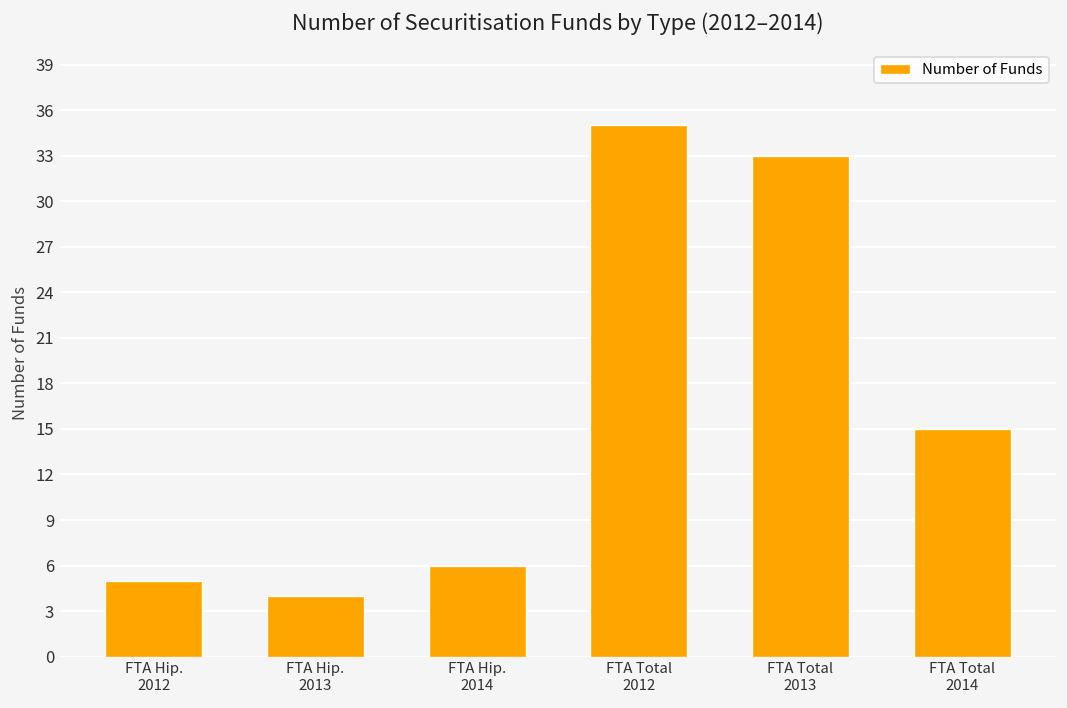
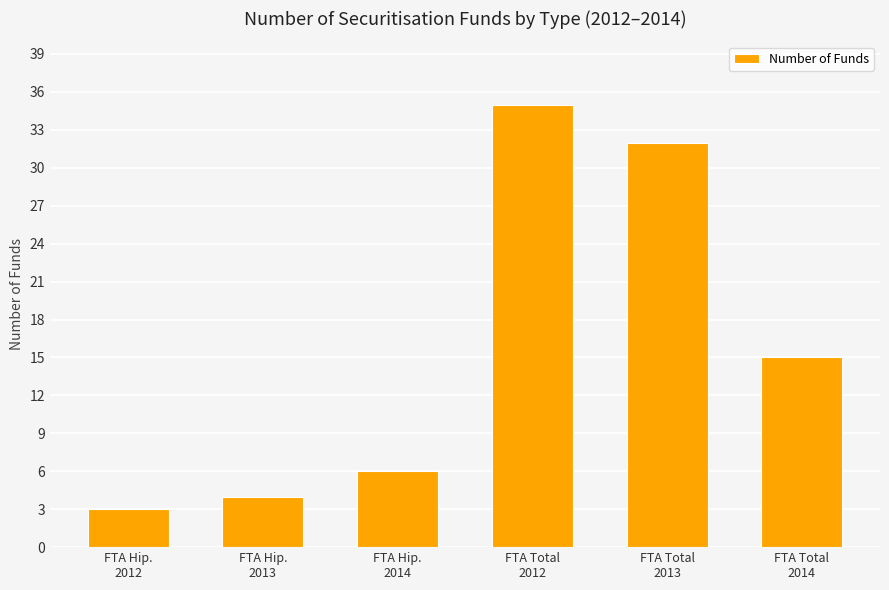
FTA Hip. 2012: 5 -> 3
FTA Total 2013: 33 -> 32
